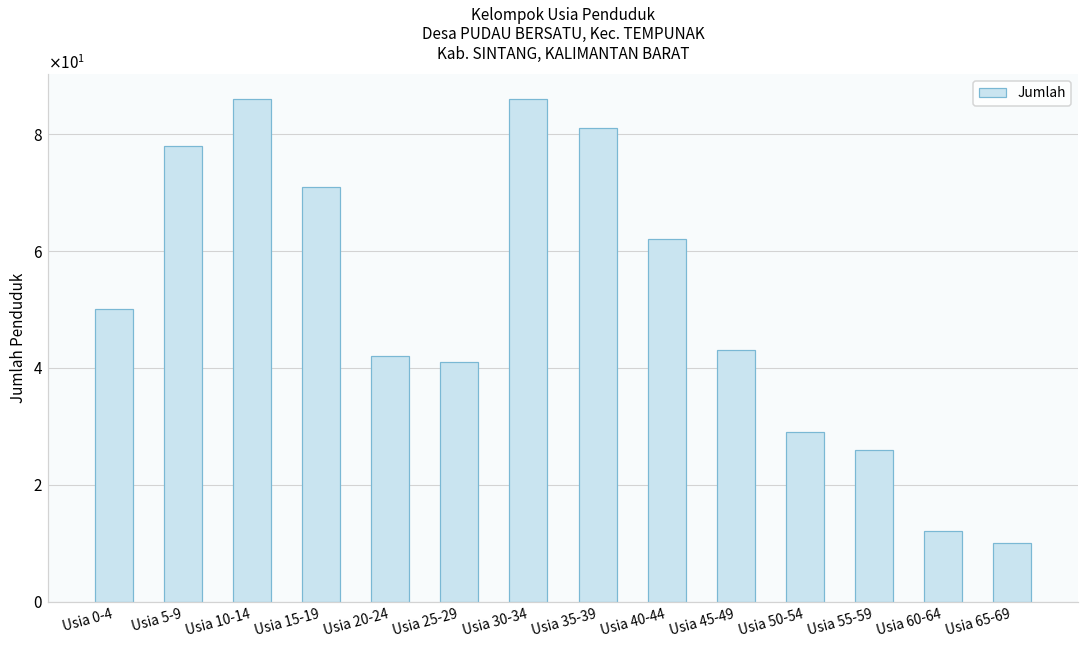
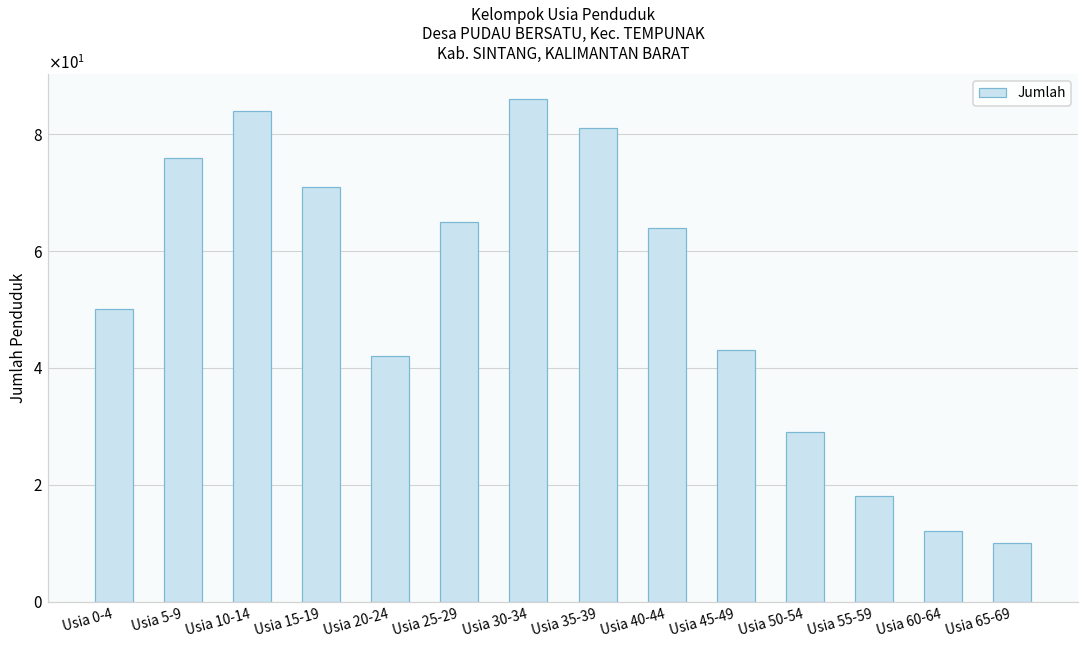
Usia 5-9: 78 -> 76
Usia 10-14: 86 -> 84
Usia 25-29: 41 -> 65
Usia 40-44: 62 -> 64
Usia 55-59: 26 -> 18
